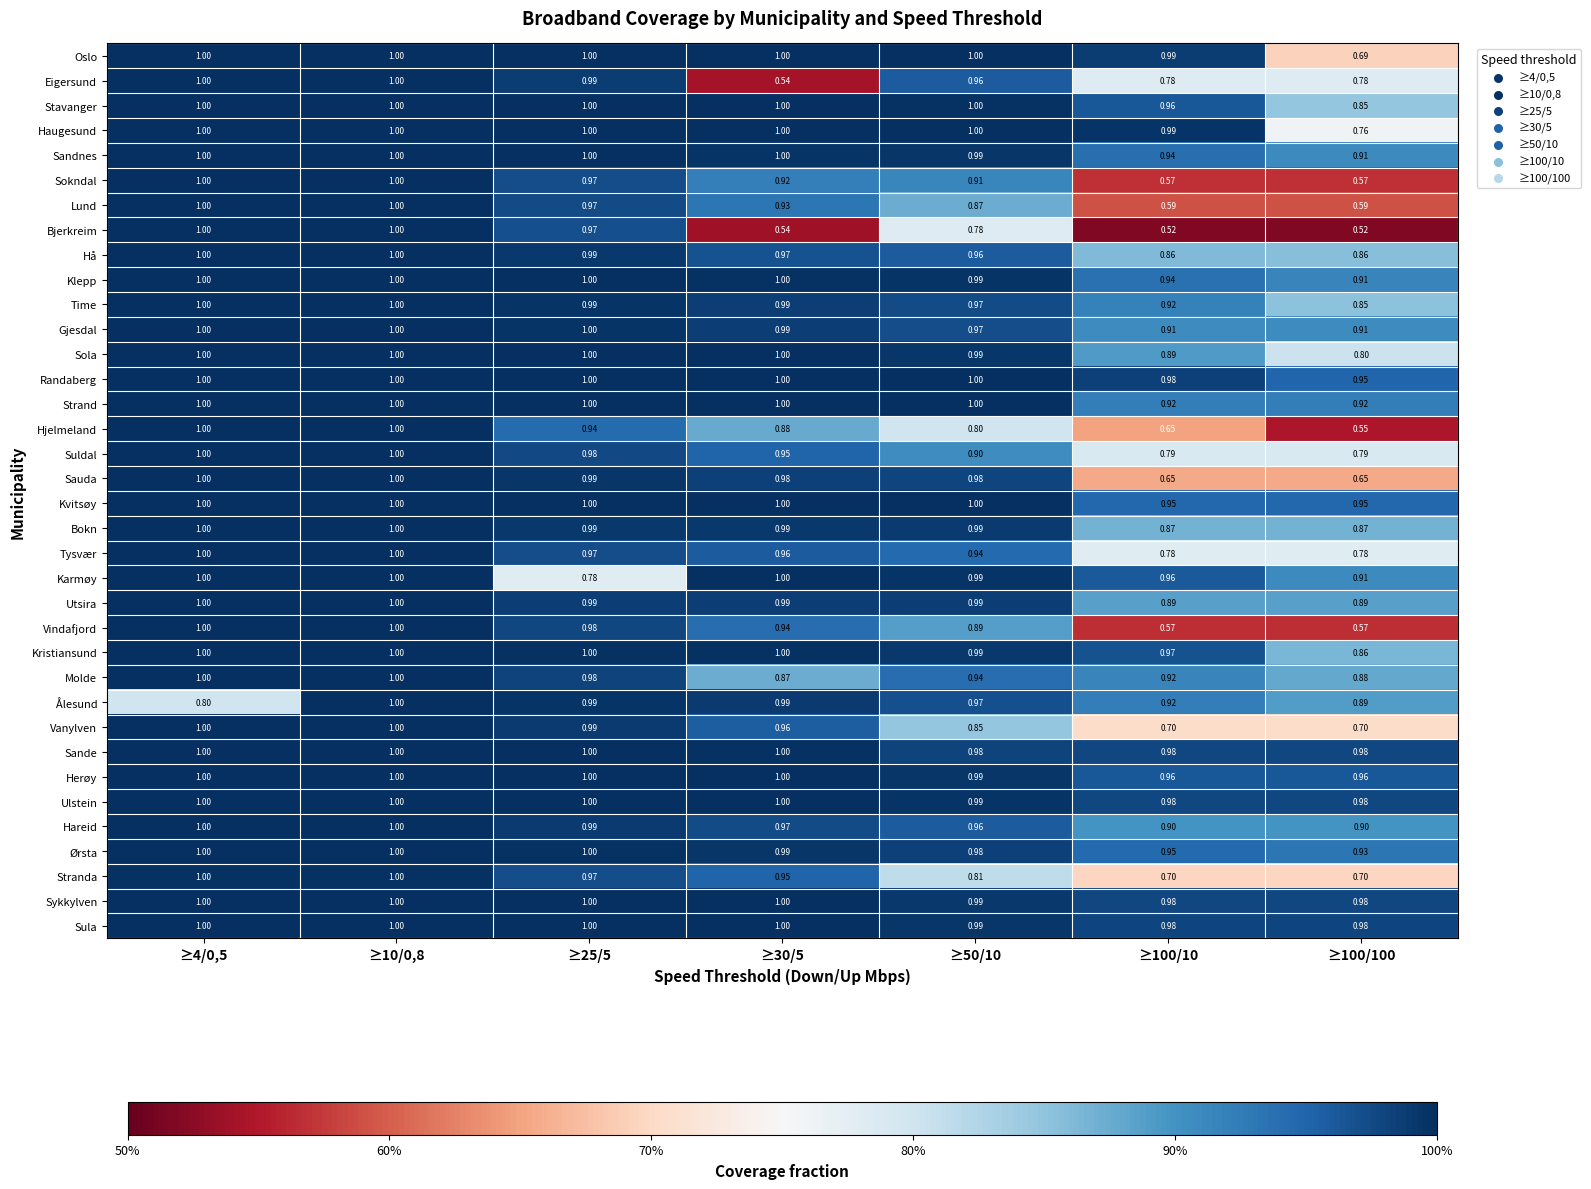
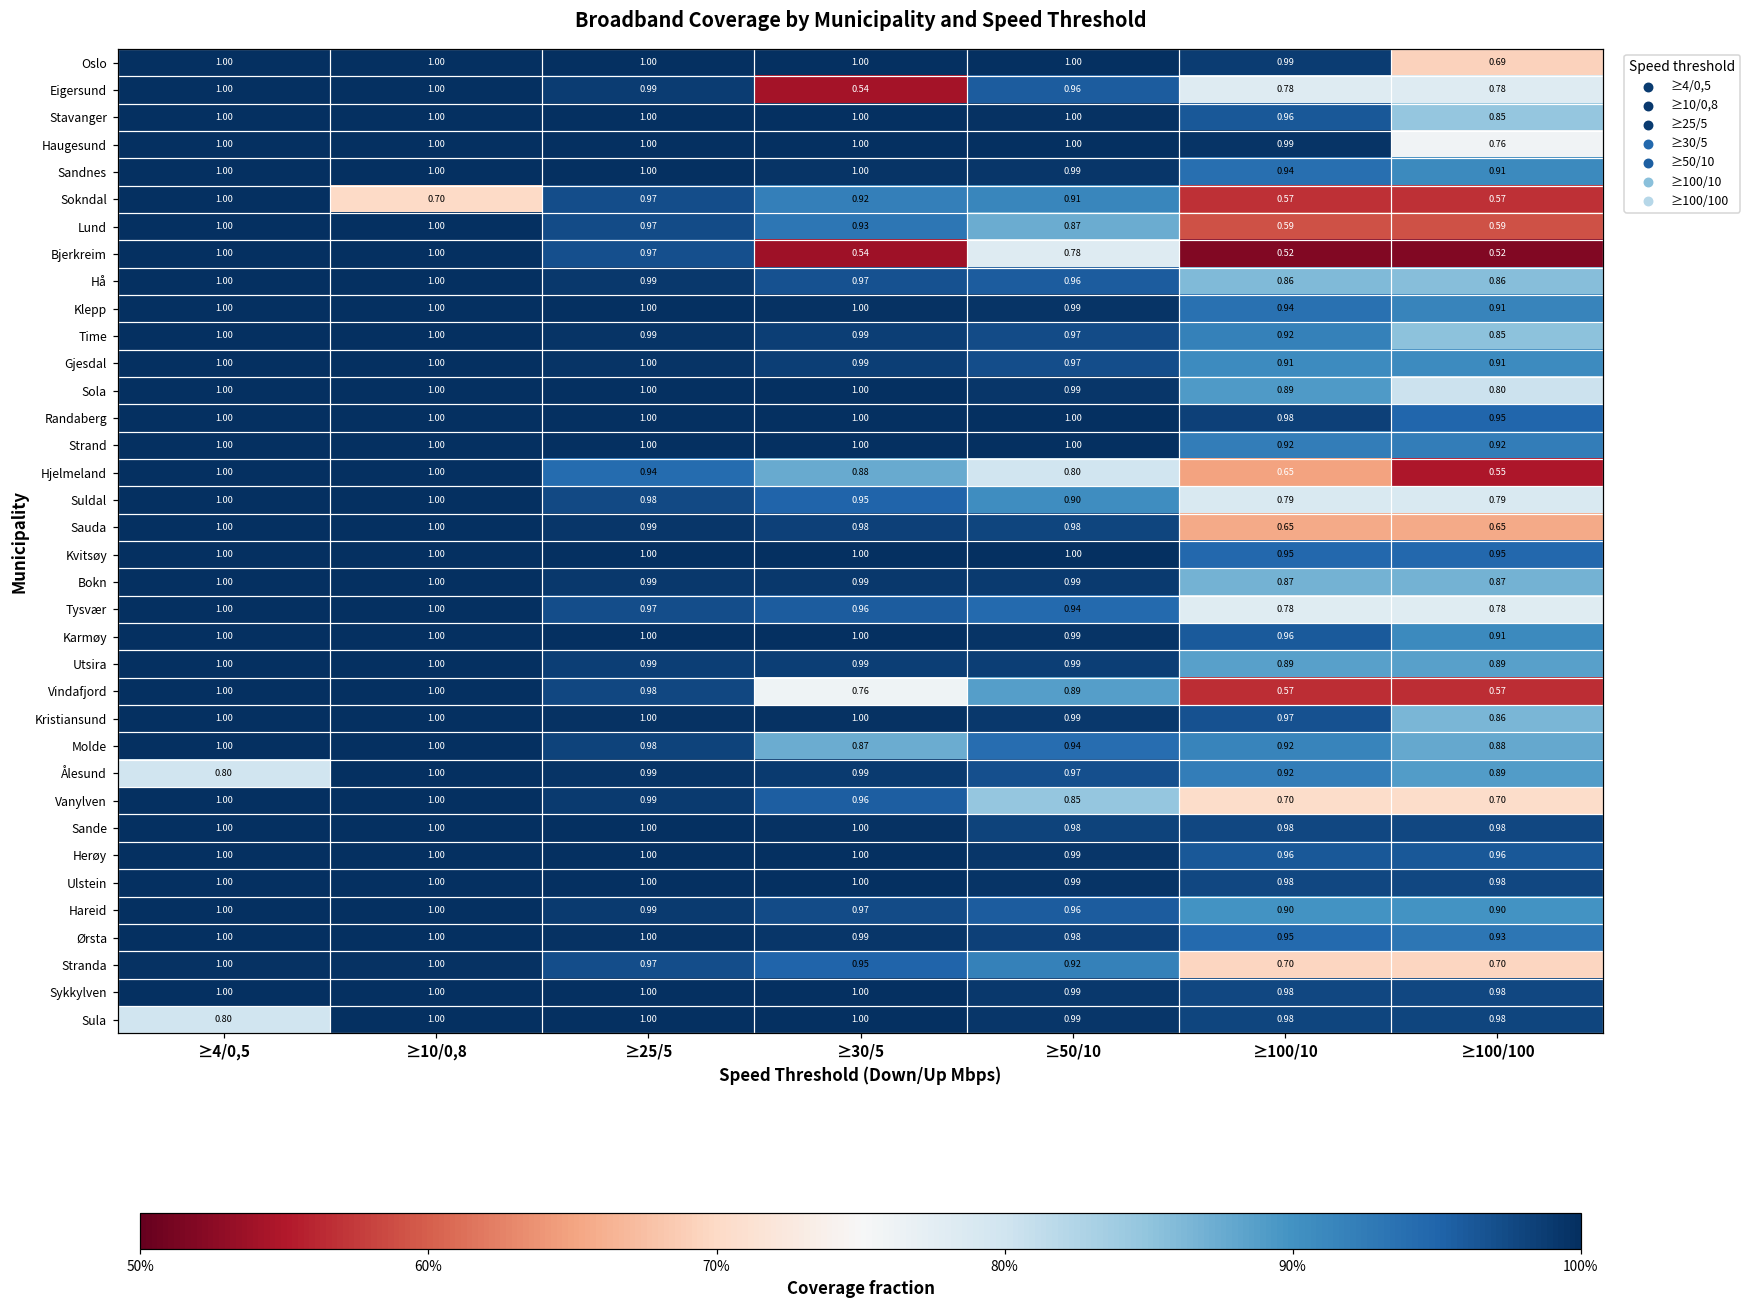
Sokndal, ≥10/0,8: 1.00 -> 0.70
Karmøy, ≥25/5: 0.78 -> 1.00
Vindafjord, ≥30/5: 0.94 -> 0.76
Stranda, ≥50/10: 0.81 -> 0.92
Sula, ≥4/0,5: 1.00 -> 0.80
